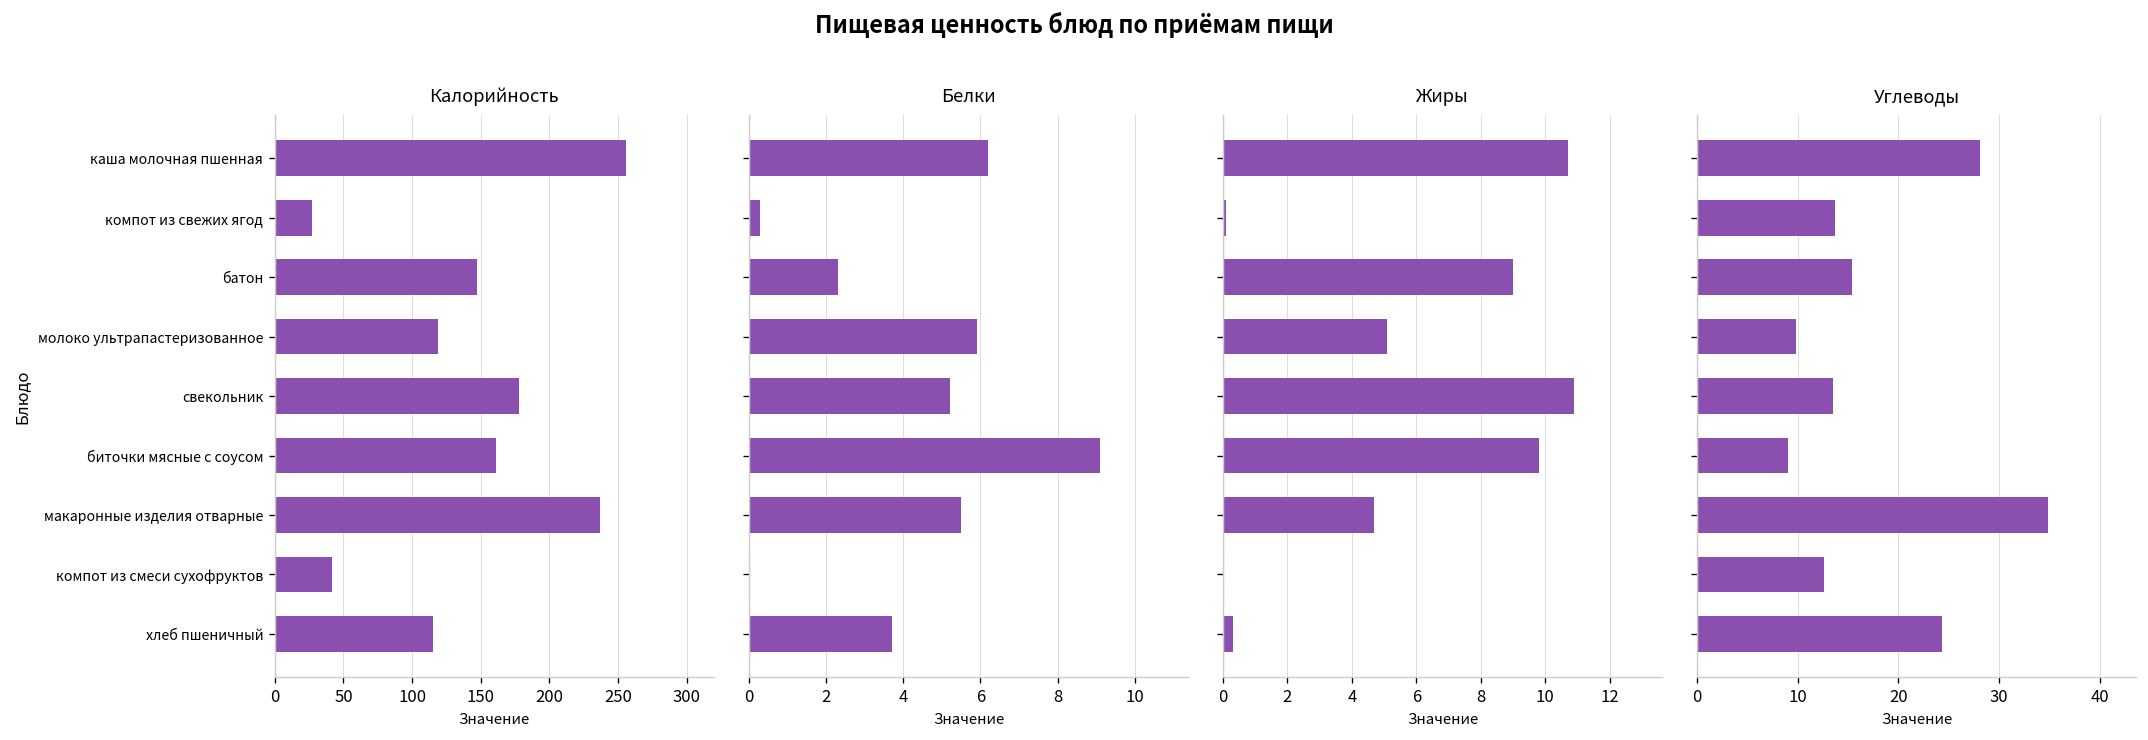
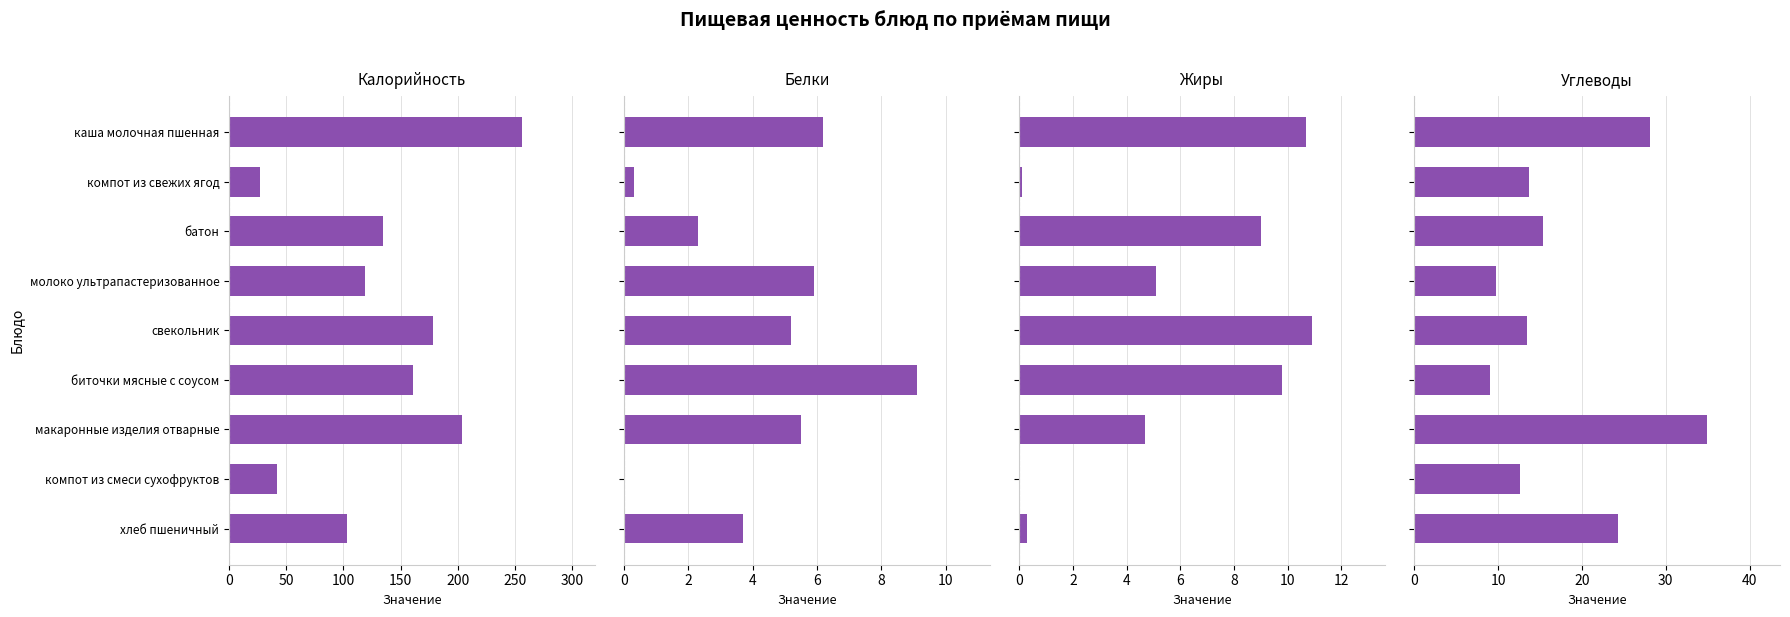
Калорийность, батон: 147 -> 135
Калорийность, макаронные изделия отварные: 237 -> 204
Калорийность, хлеб пшеничный: 115 -> 103
